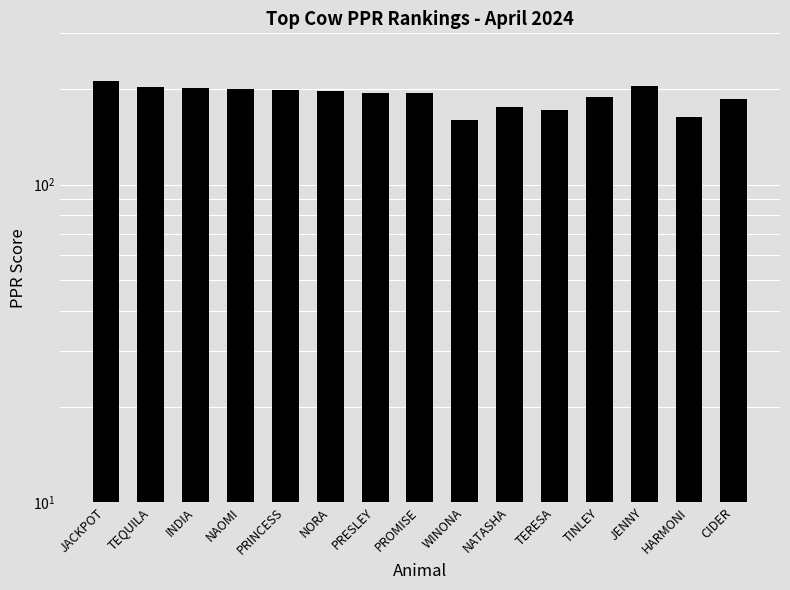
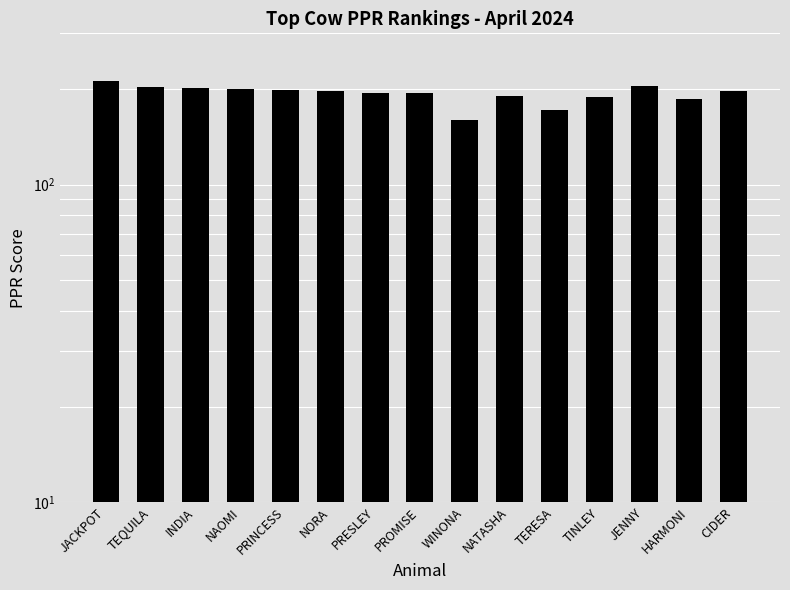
NATASHA: 180 -> 190
HARMONI: 160 -> 190
CIDER: 190 -> 200
